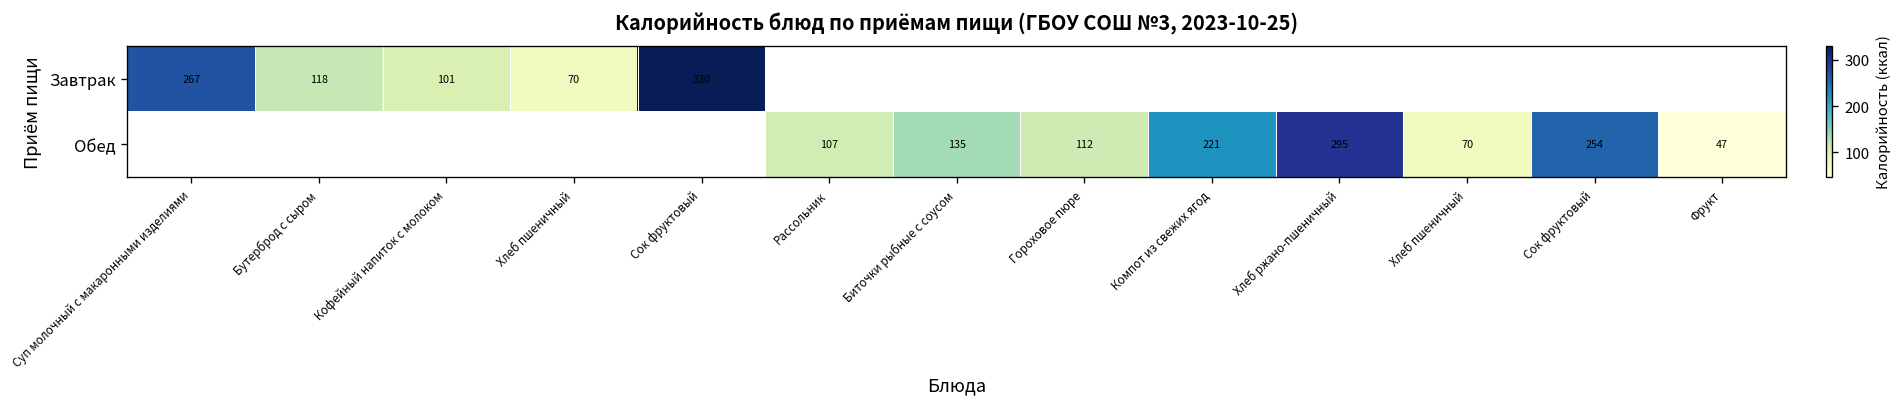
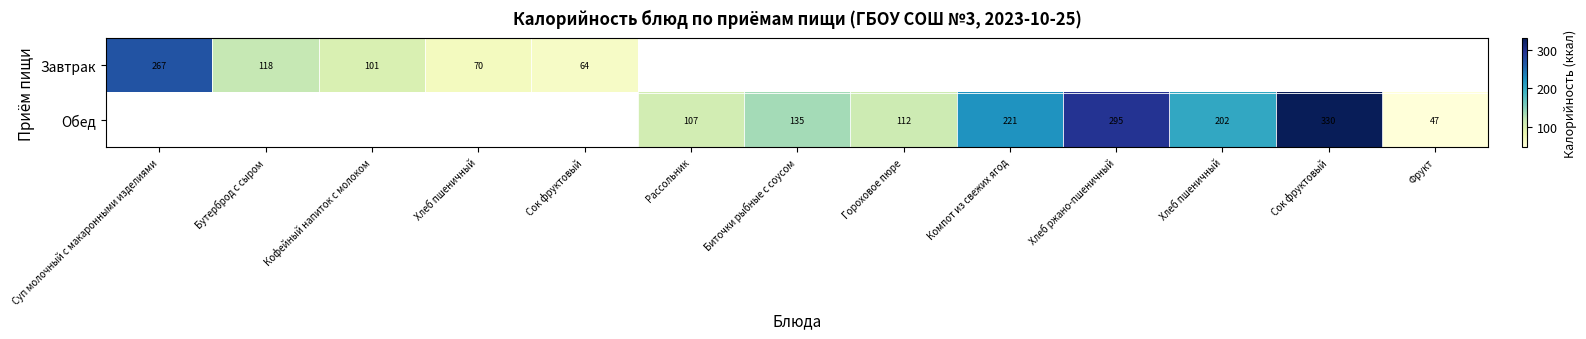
Завтрак, Сок фруктовый: 330 -> 64
Обед, Хлеб пшеничный: 70 -> 202
Обед, Сок фруктовый: 254 -> 330
